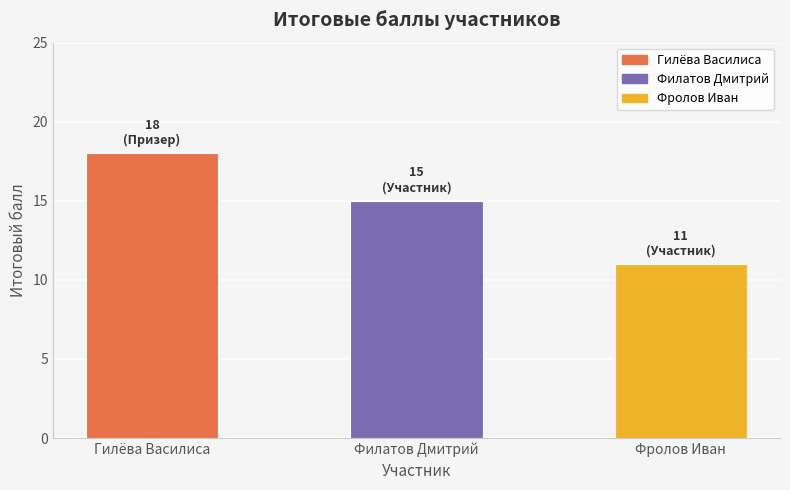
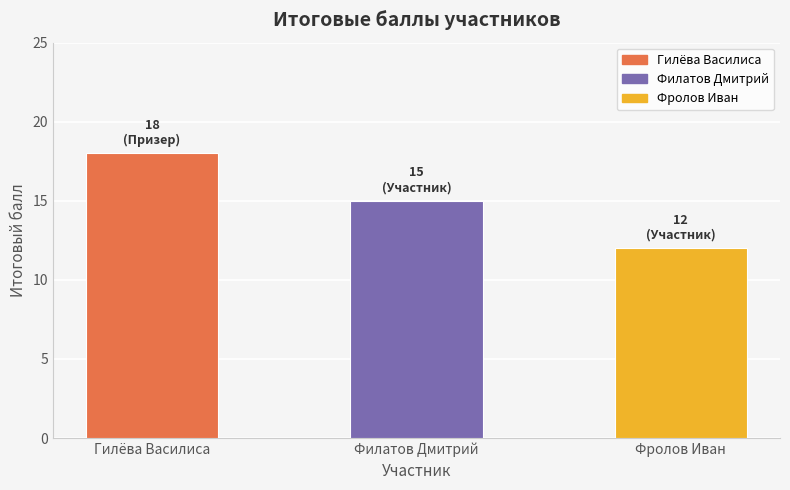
Фролов Иван: 11 -> 12
